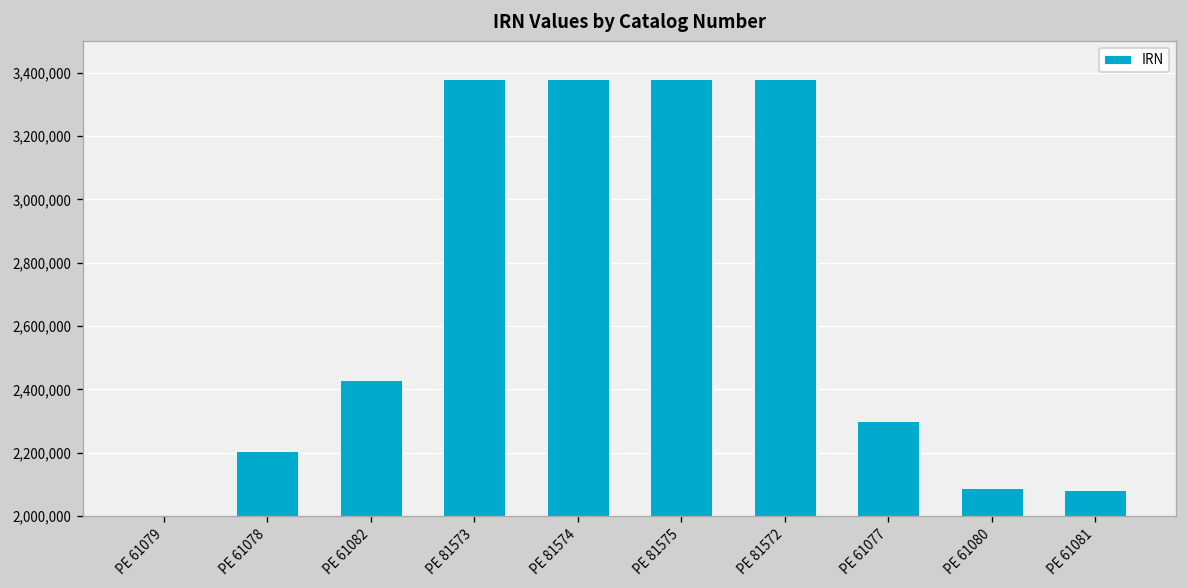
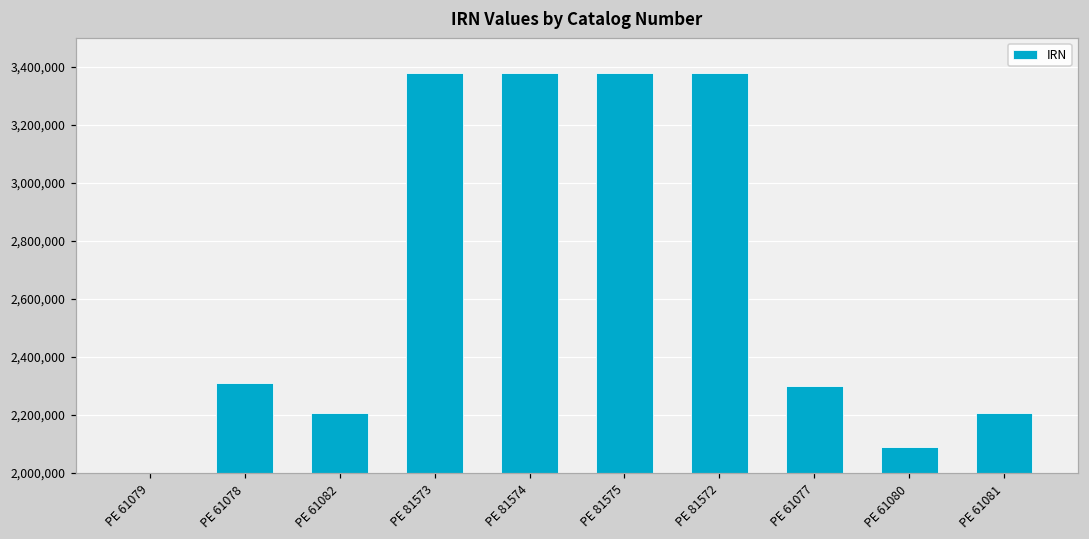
PE 61078: 2,210,000 -> 2,310,000
PE 61082: 2,430,000 -> 2,210,000
PE 61081: 2,080,000 -> 2,210,000
